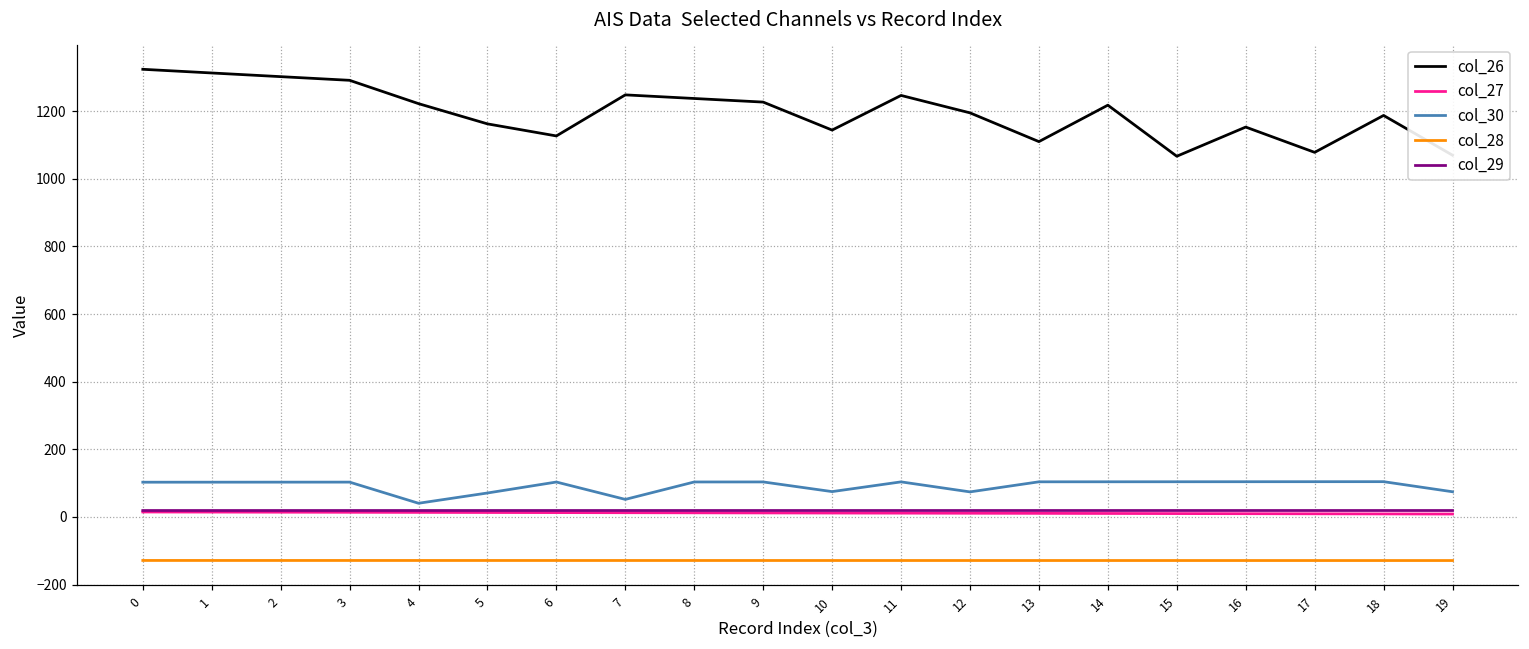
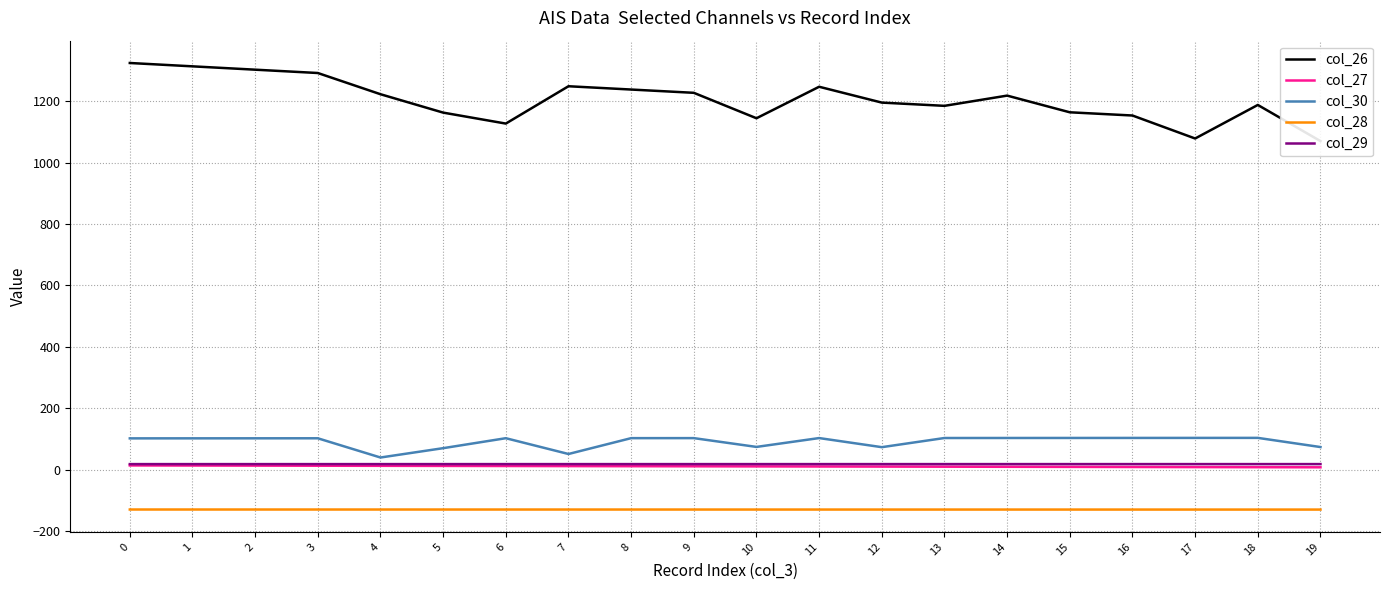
col_26, 13: 1110 -> 1180
col_26, 15: 1070 -> 1160
